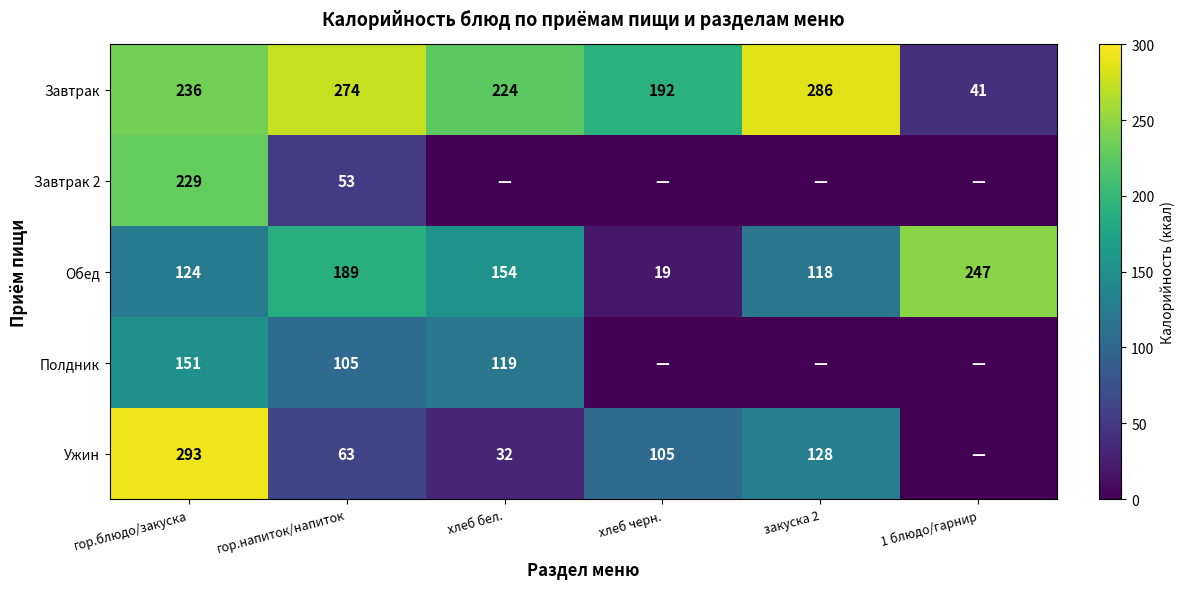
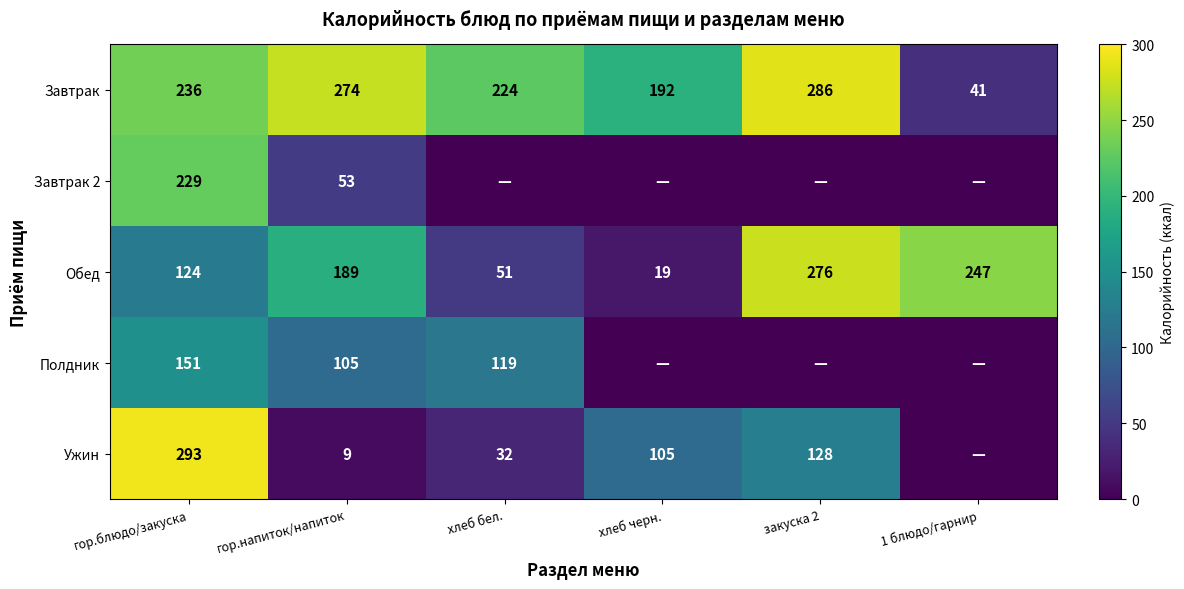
Обед, хлеб бел.: 154 -> 51
Обед, закуска 2: 118 -> 276
Ужин, гор.напиток/напиток: 63 -> 9
